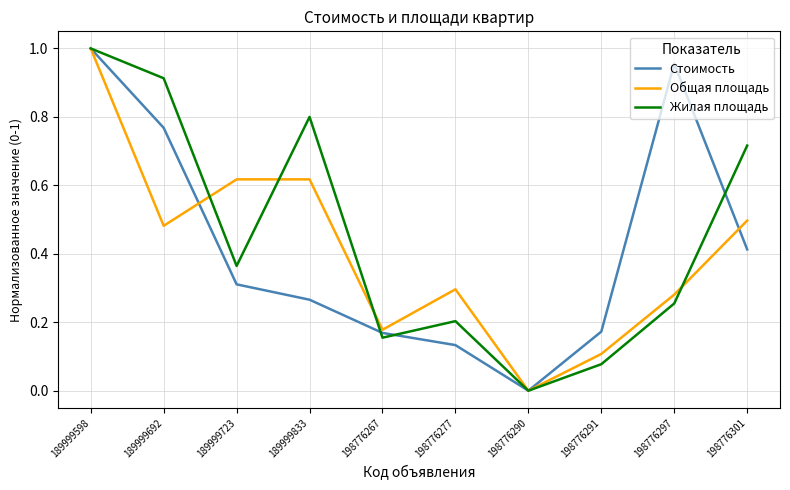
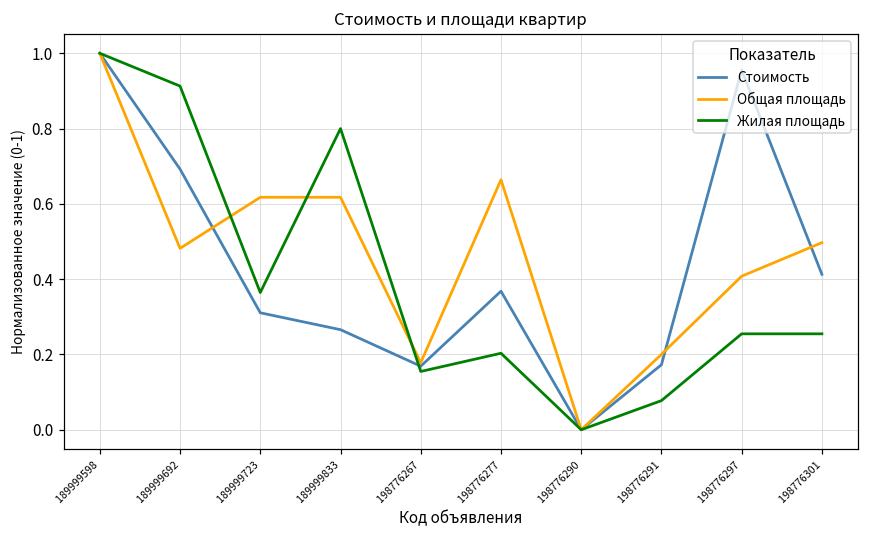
Стоимость, 189999692: 0.77 -> 0.69
Стоимость, 198776277: 0.13 -> 0.37
Общая площадь, 198776277: 0.30 -> 0.66
Общая площадь, 198776291: 0.11 -> 0.20
Общая площадь, 198776297: 0.28 -> 0.41
Жилая площадь, 198776301: 0.72 -> 0.25
